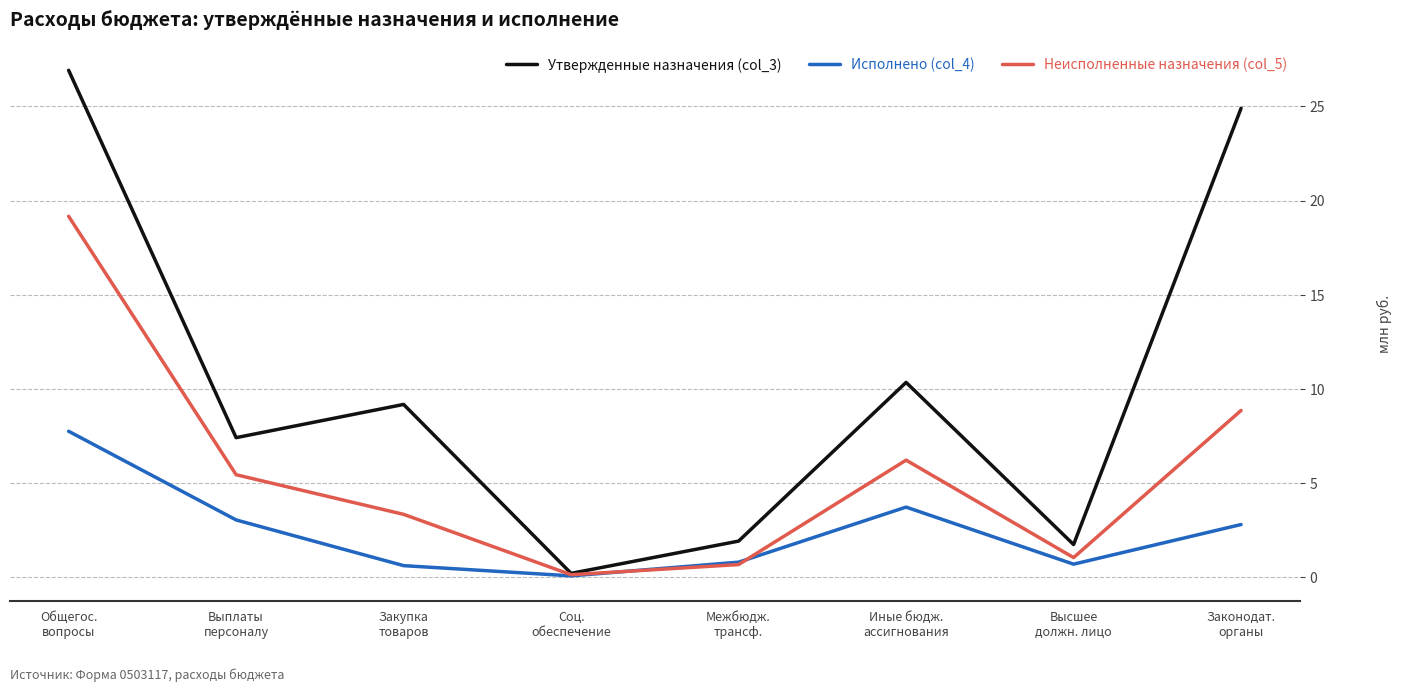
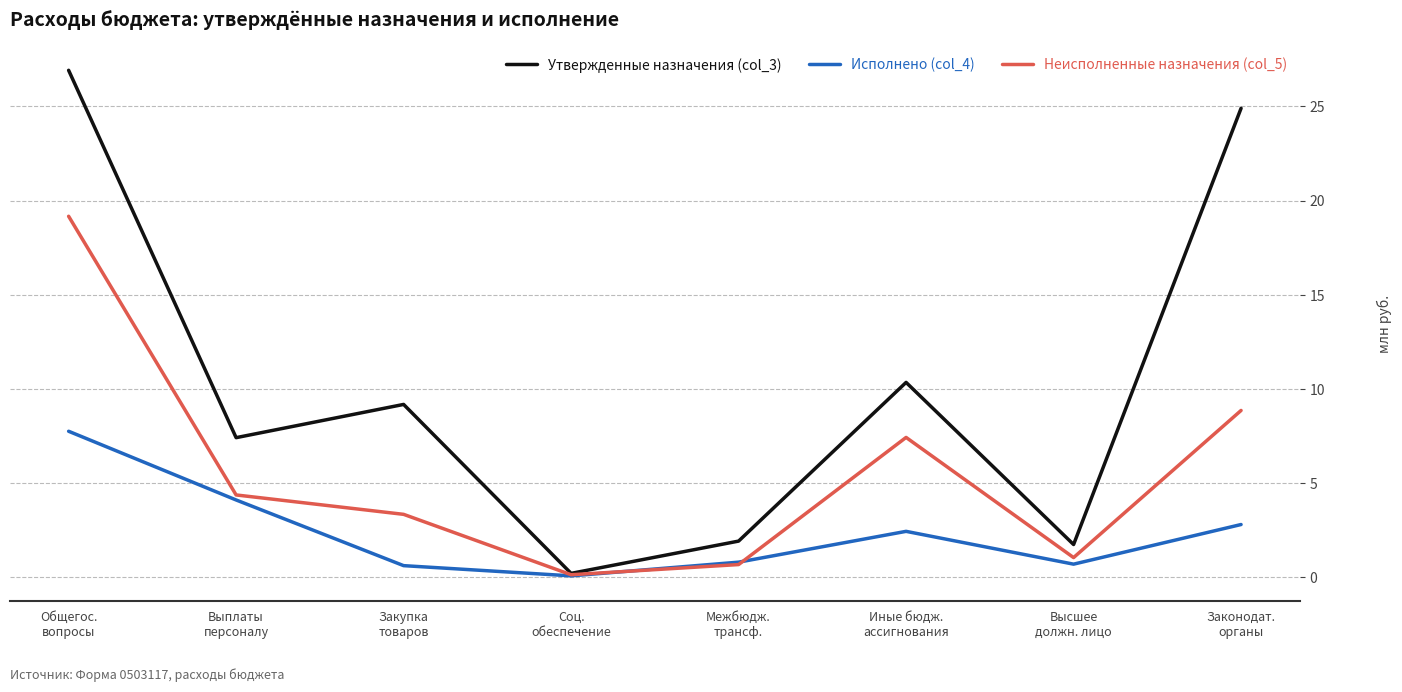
Исполнено (col_4), Выплаты персоналу: 3.0 -> 4.1
Неисполненные назначения (col_5), Выплаты персоналу: 5.4 -> 4.4
Исполнено (col_4), Иные бюдж. ассигнования: 3.7 -> 2.4
Неисполненные назначения (col_5), Иные бюдж. ассигнования: 6.2 -> 7.4
